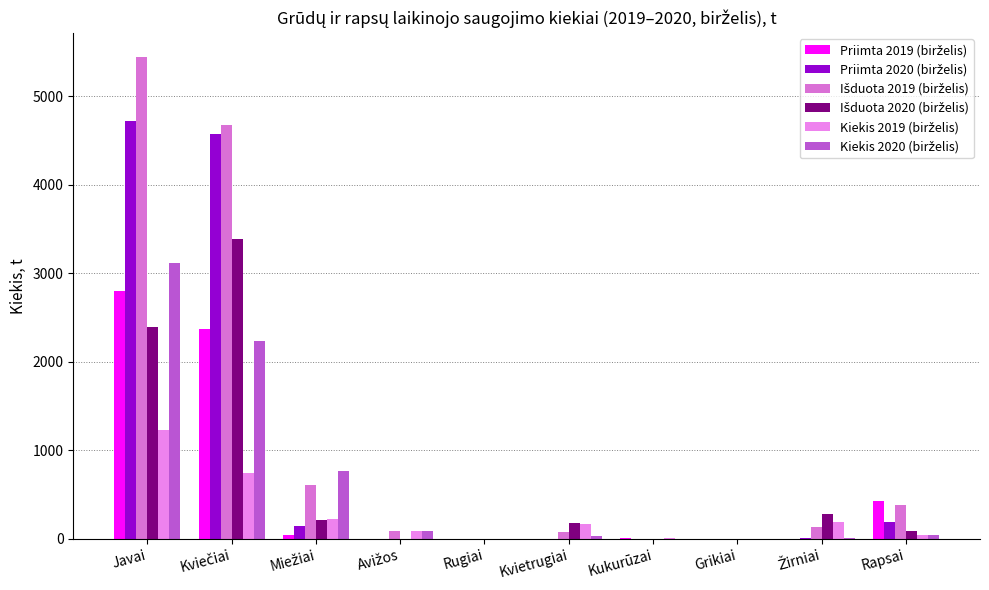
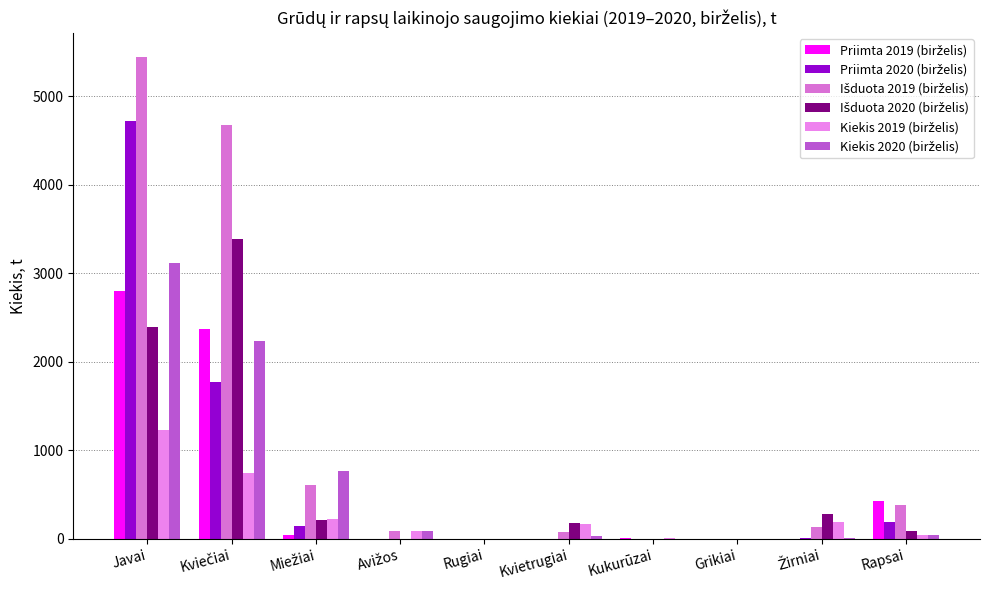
Priimta 2020 (birželis), Kviečiai: 4600 -> 1800
